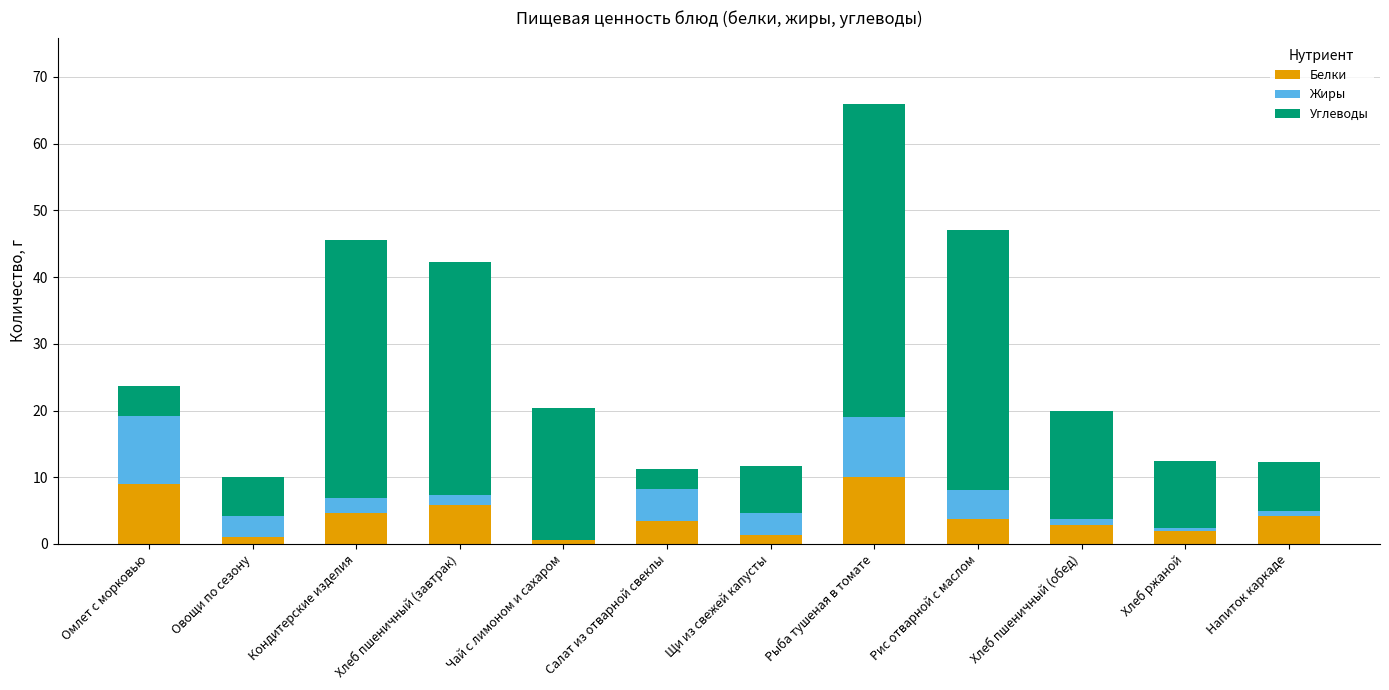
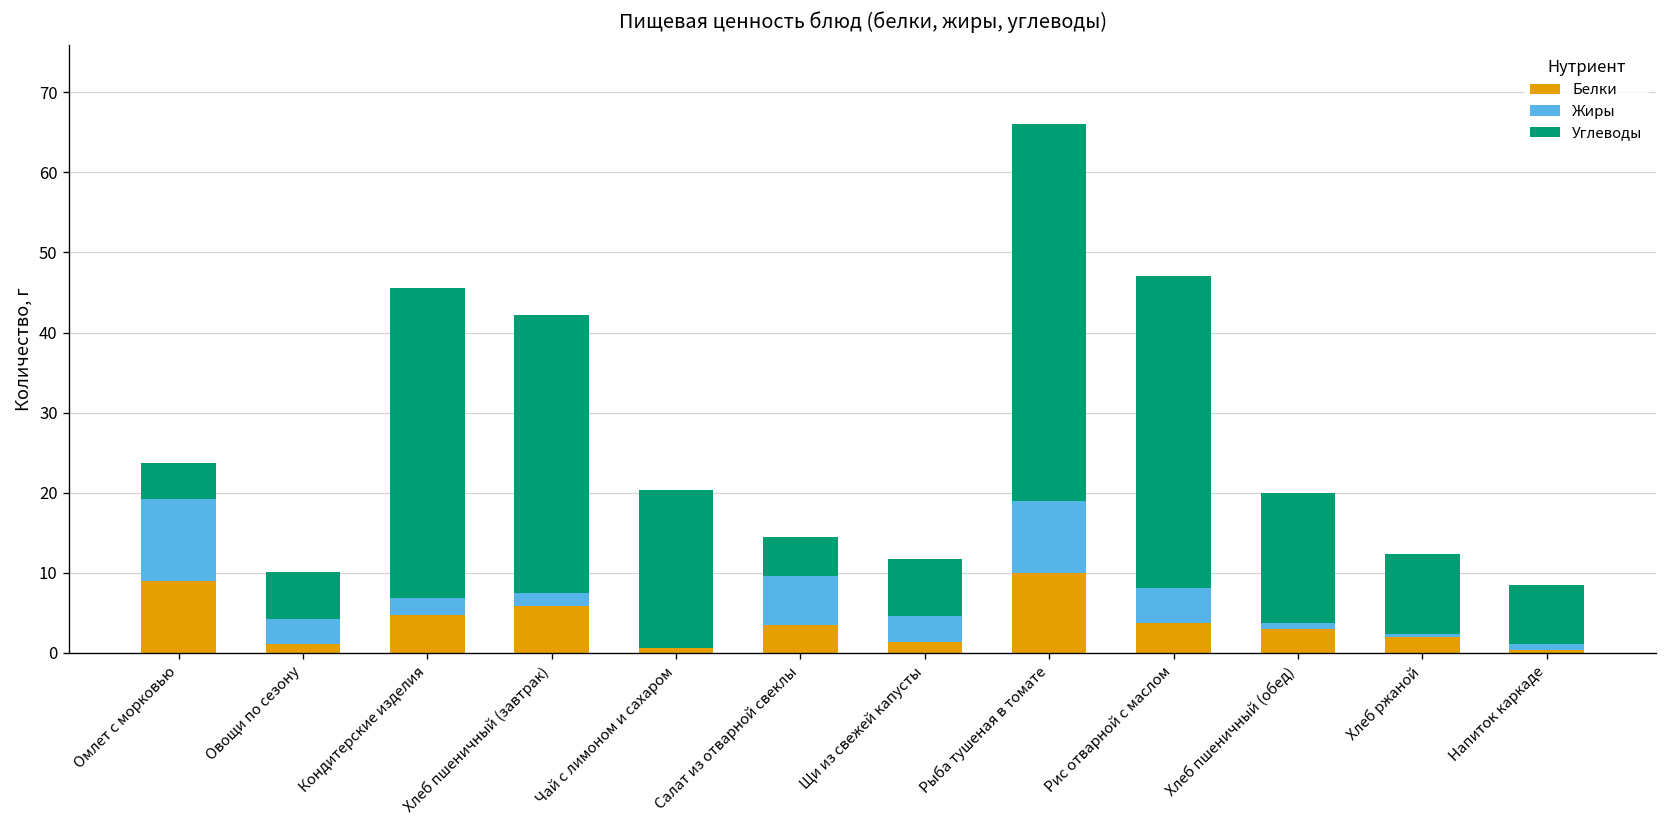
Жиры, Салат из отварной свеклы: 5 -> 6
Углеводы, Салат из отварной свеклы: 3 -> 5
Белки, Напиток каркаде: 4 -> 0
